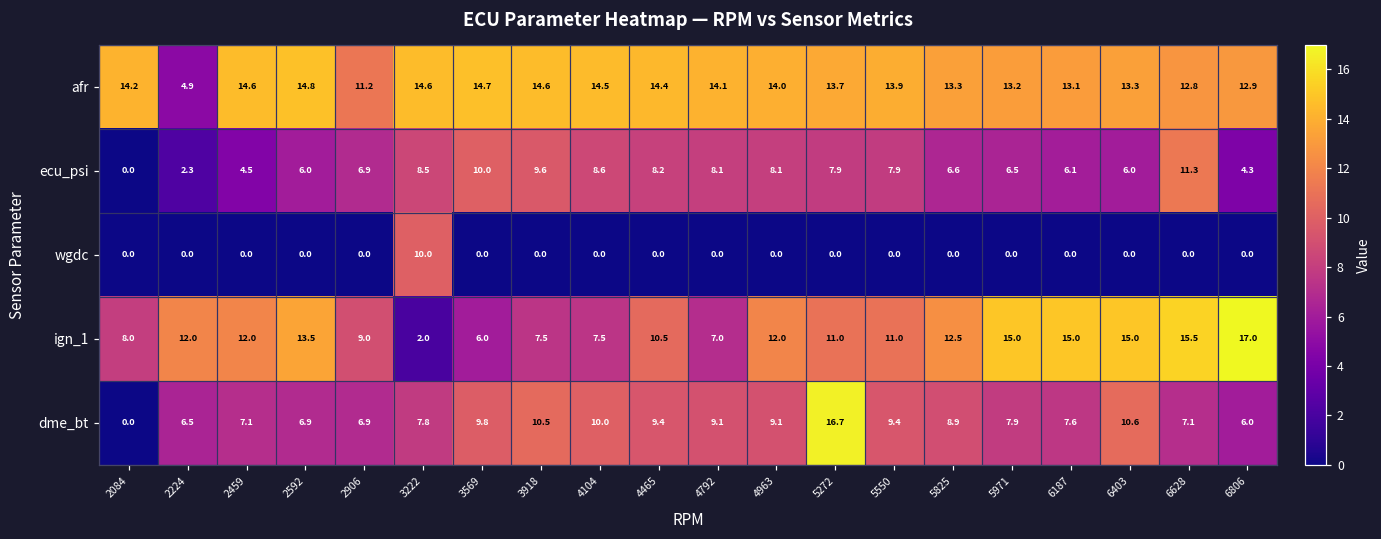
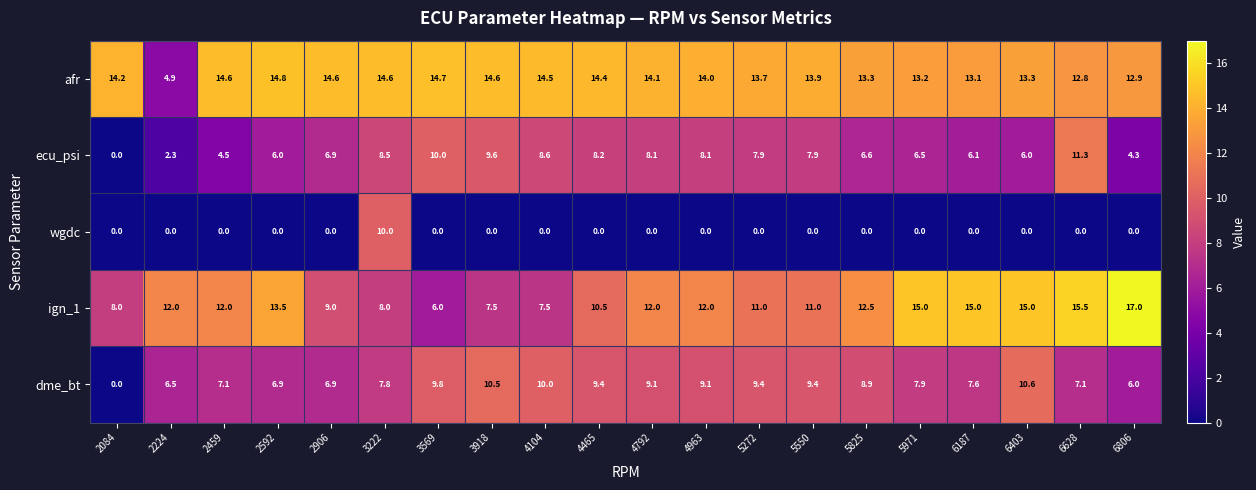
afr, 2906: 11.2 -> 14.6
ign_1, 3222: 2.0 -> 8.0
ign_1, 4792: 7.0 -> 12.0
dme_bt, 5272: 16.7 -> 9.4
